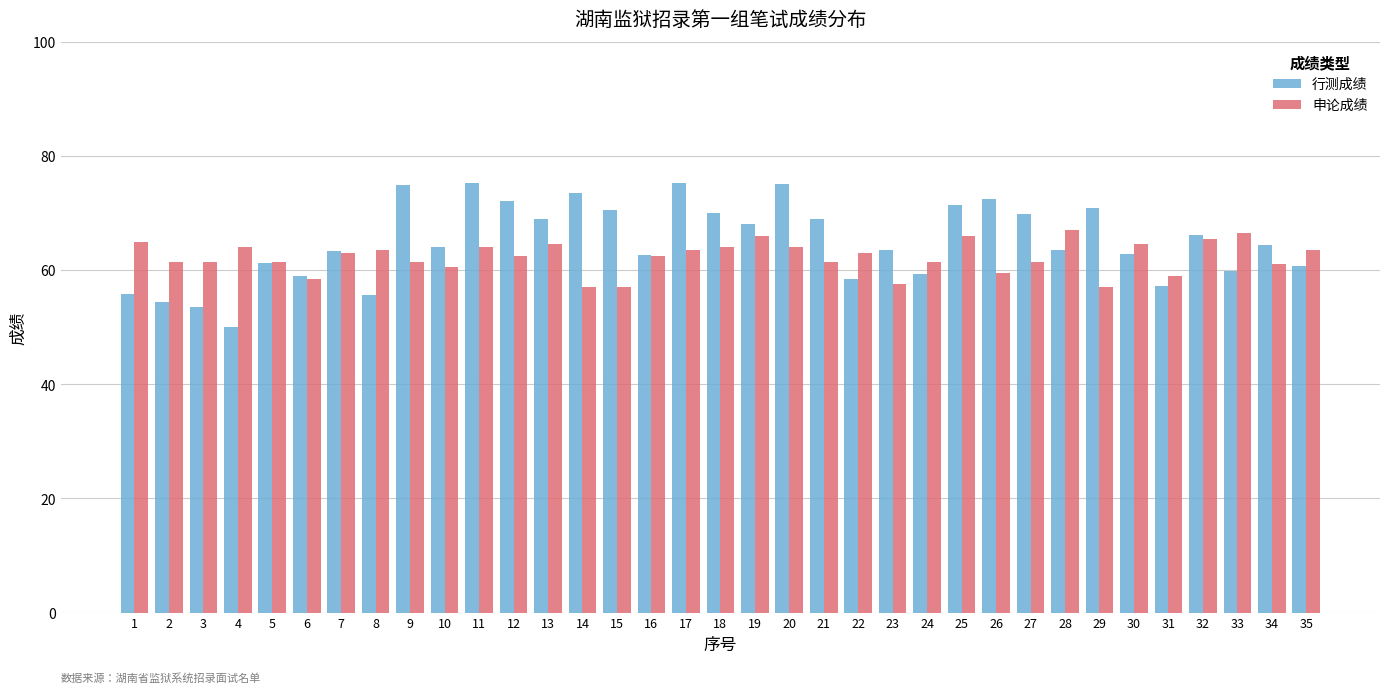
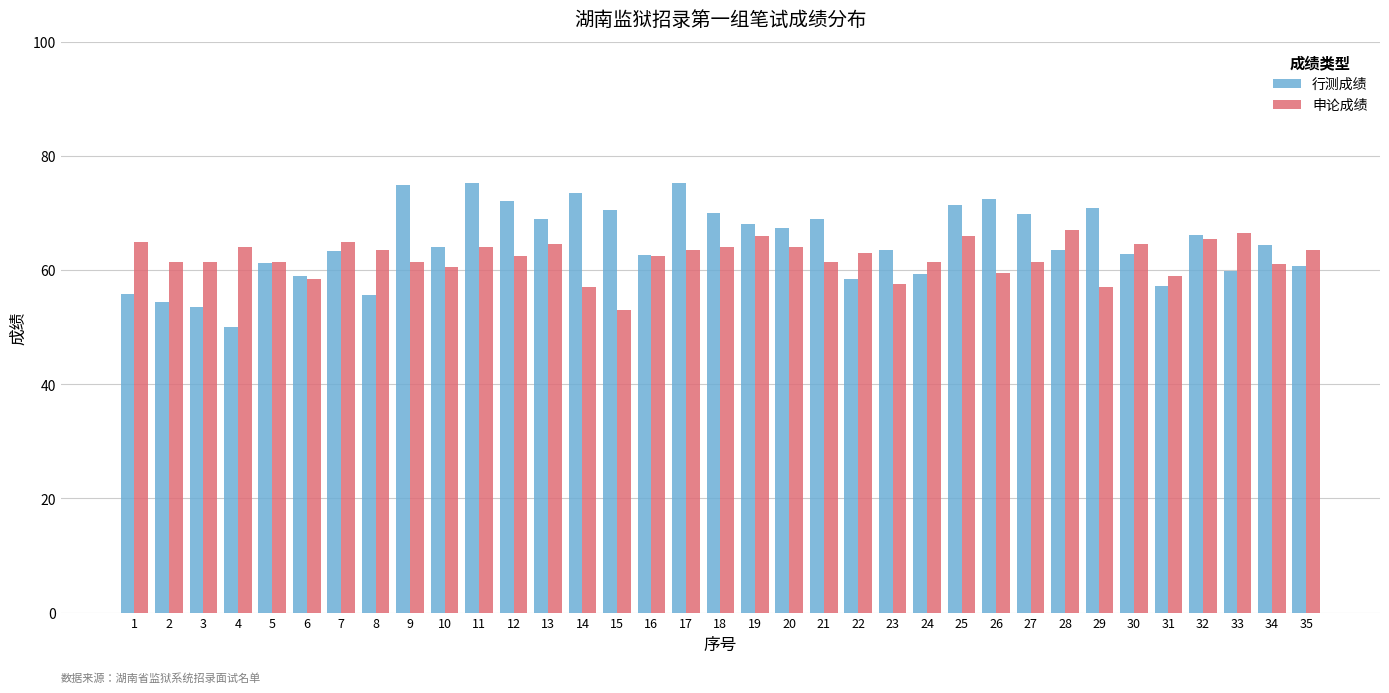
申论成绩, 7: 63 -> 65
申论成绩, 15: 57 -> 53
行测成绩, 20: 75 -> 67
